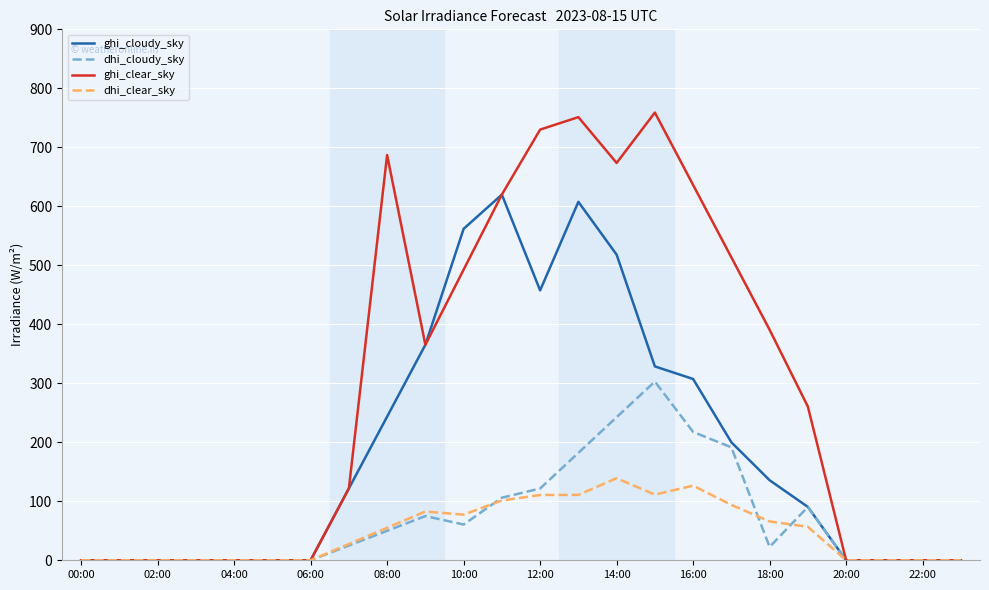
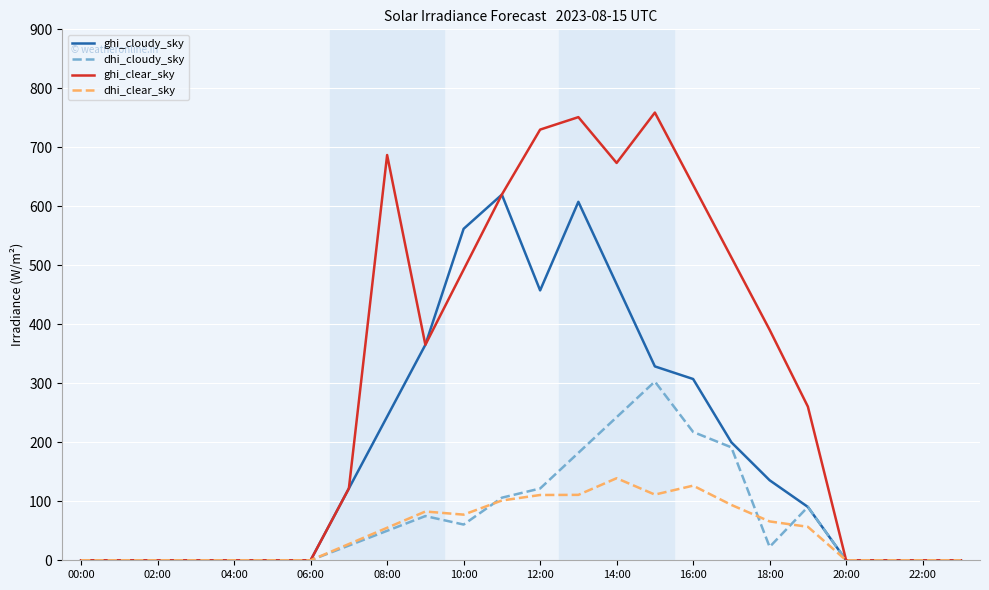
ghi_cloudy_sky, 14:00: 520 -> 470
